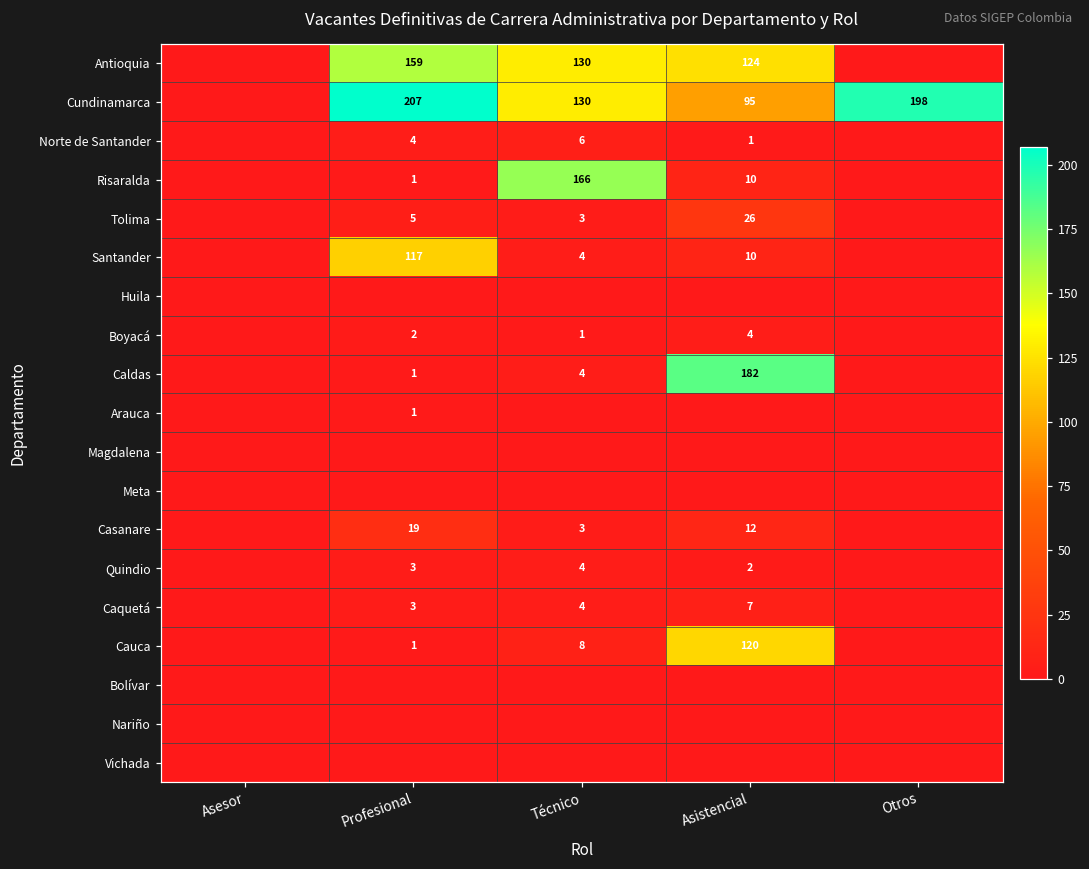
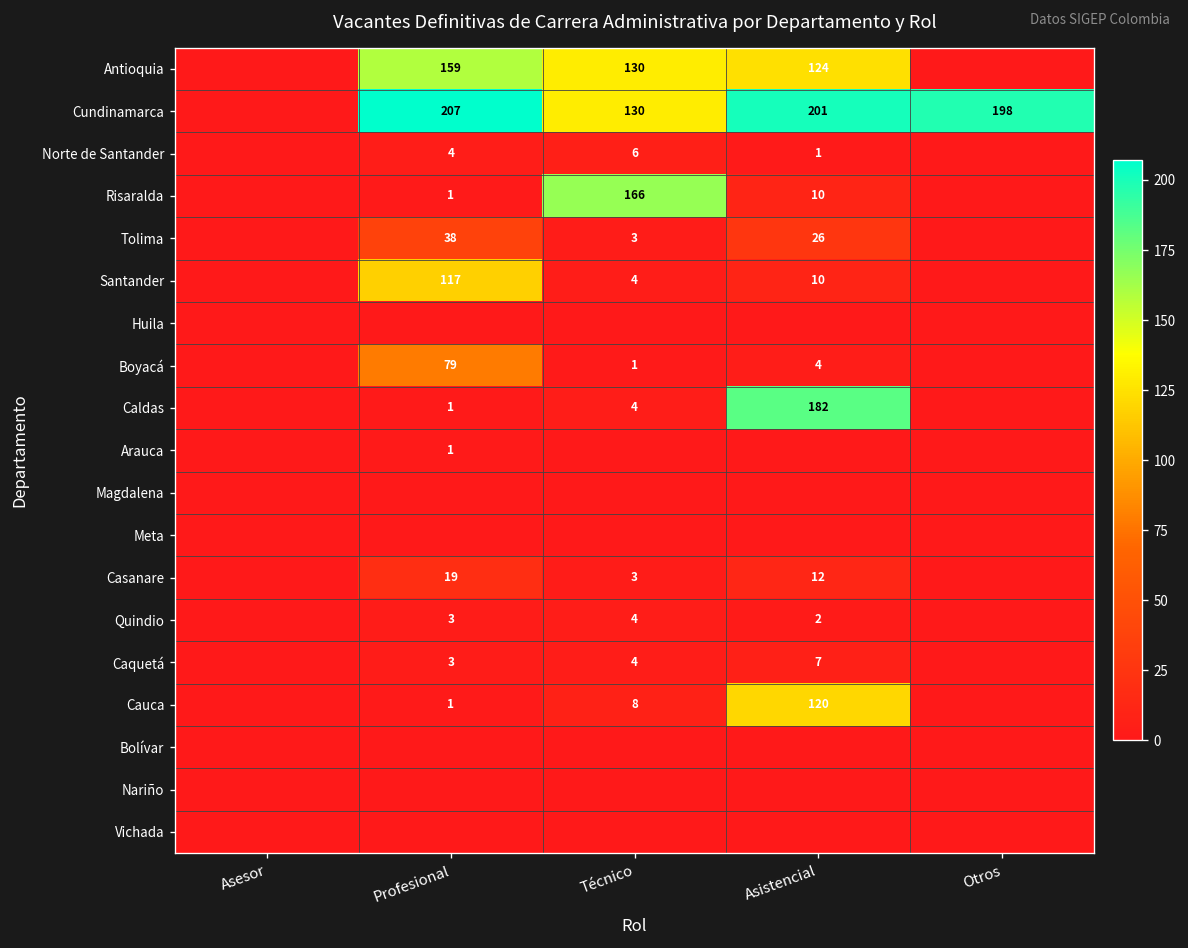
Cundinamarca, Asistencial: 95 -> 201
Tolima, Profesional: 5 -> 38
Boyacá, Profesional: 2 -> 79
